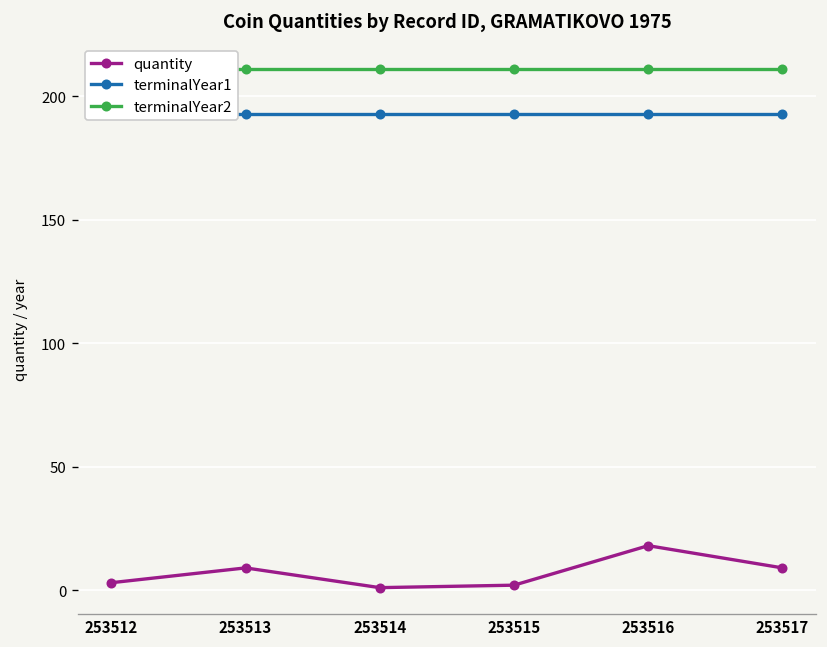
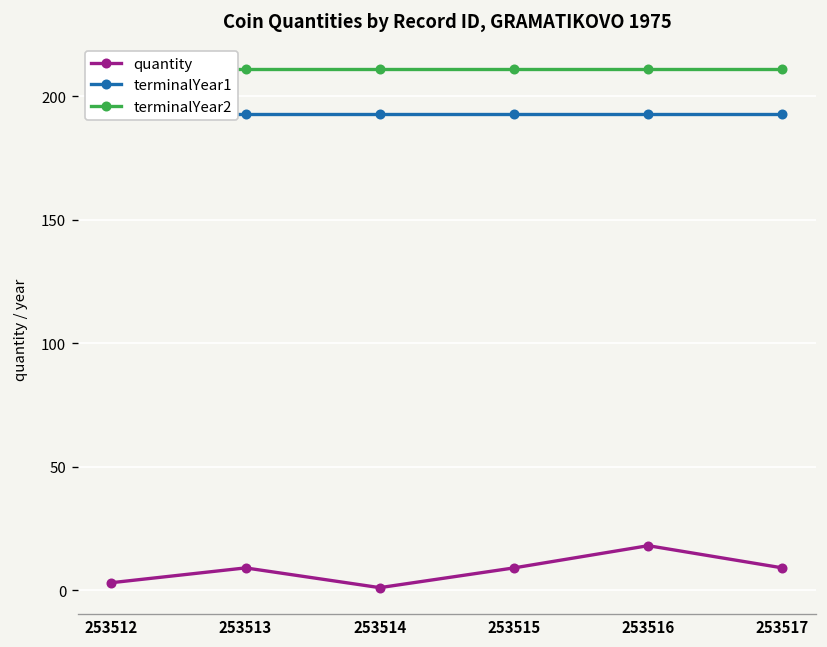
quantity, 253515: 2 -> 9
